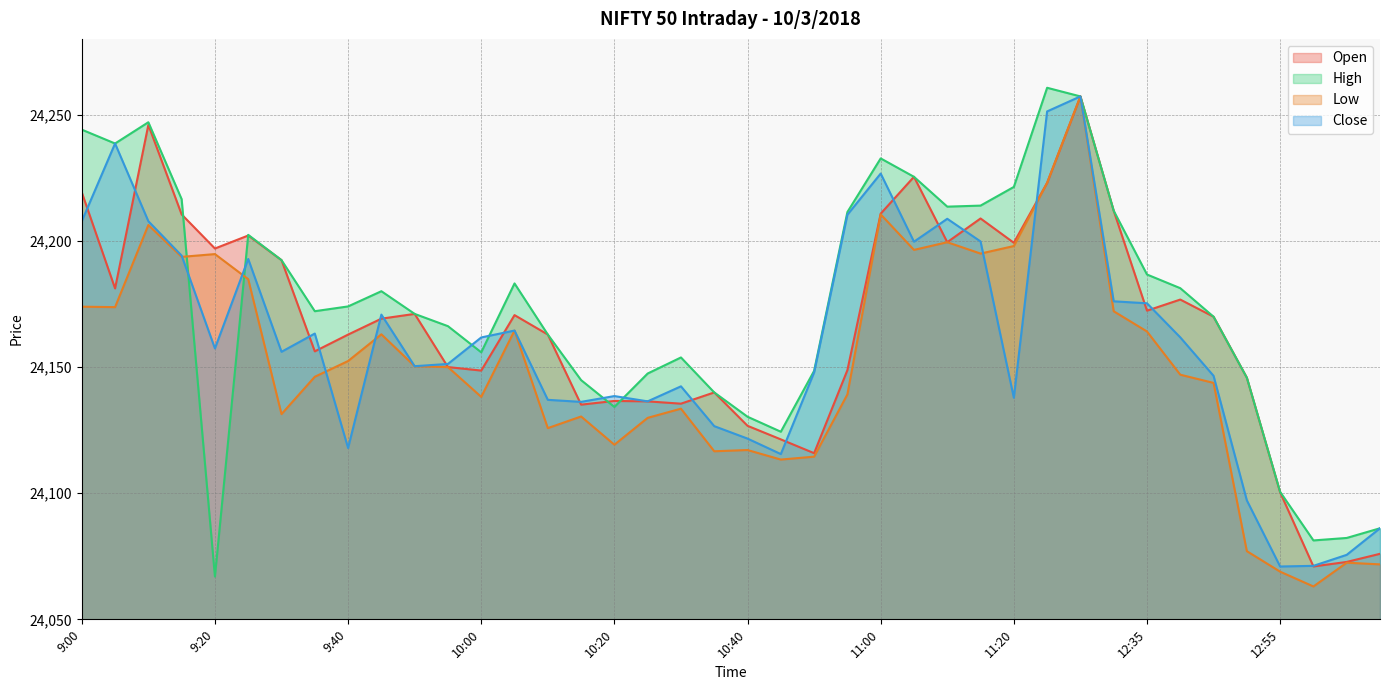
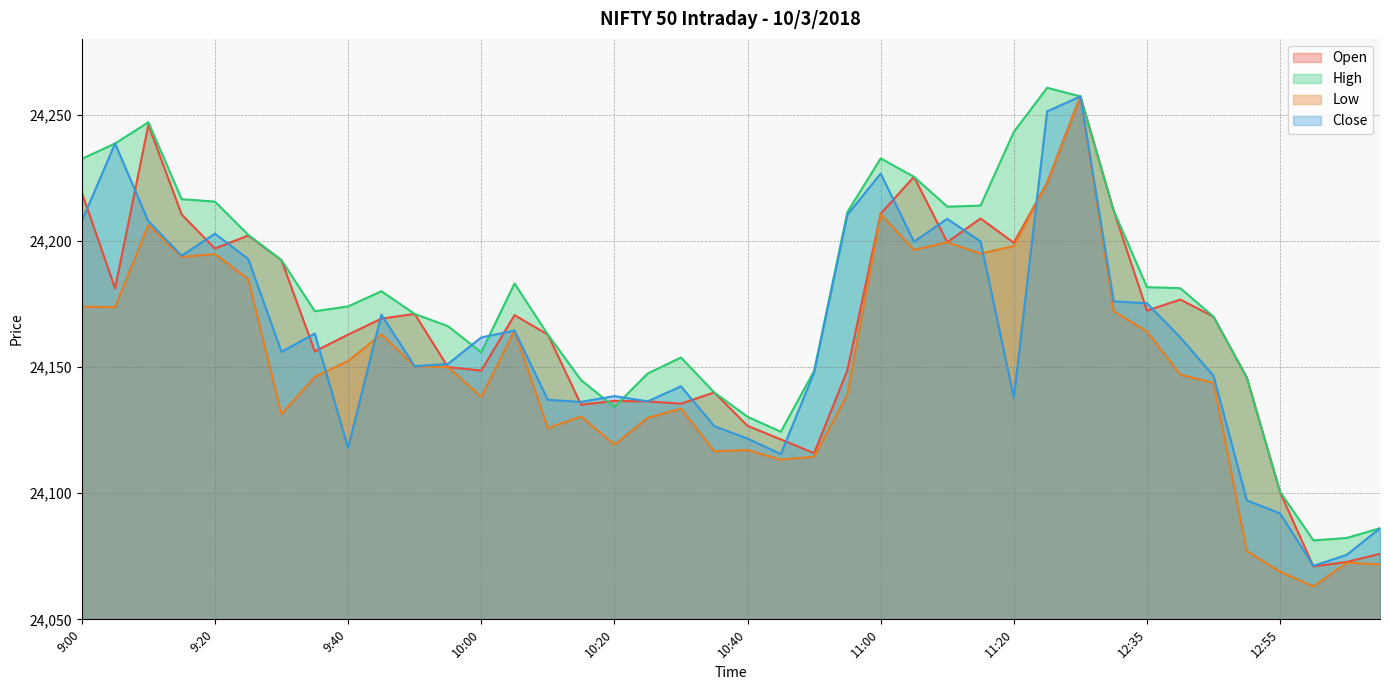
High, 9:00: 24,244 -> 24,232
High, 9:20: 24,067 -> 24,216
Close, 9:20: 24,157 -> 24,203
High, 11:20: 24,221 -> 24,243
High, 12:35: 24,187 -> 24,182
Close, 12:55: 24,071 -> 24,092
